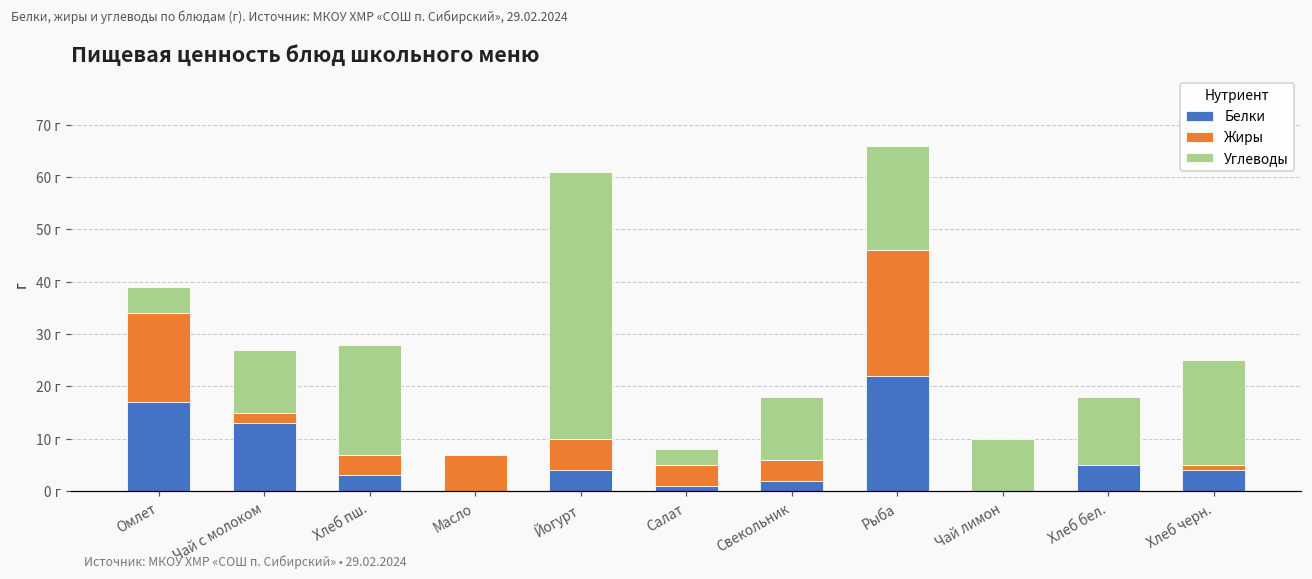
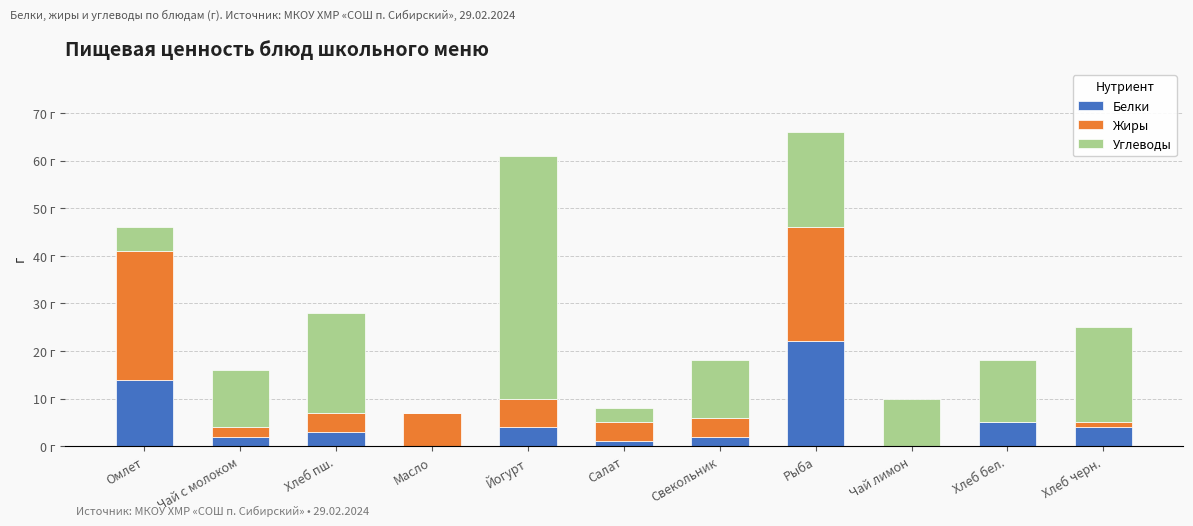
Белки, Омлет: 17 г -> 14 г
Жиры, Омлет: 17 г -> 27 г
Белки, Чай с молоком: 13 г -> 2 г
